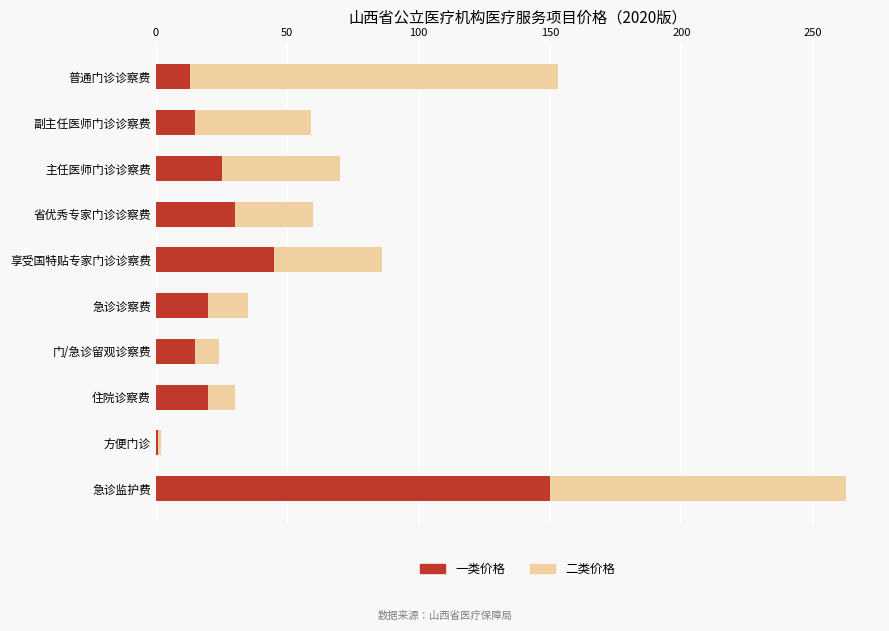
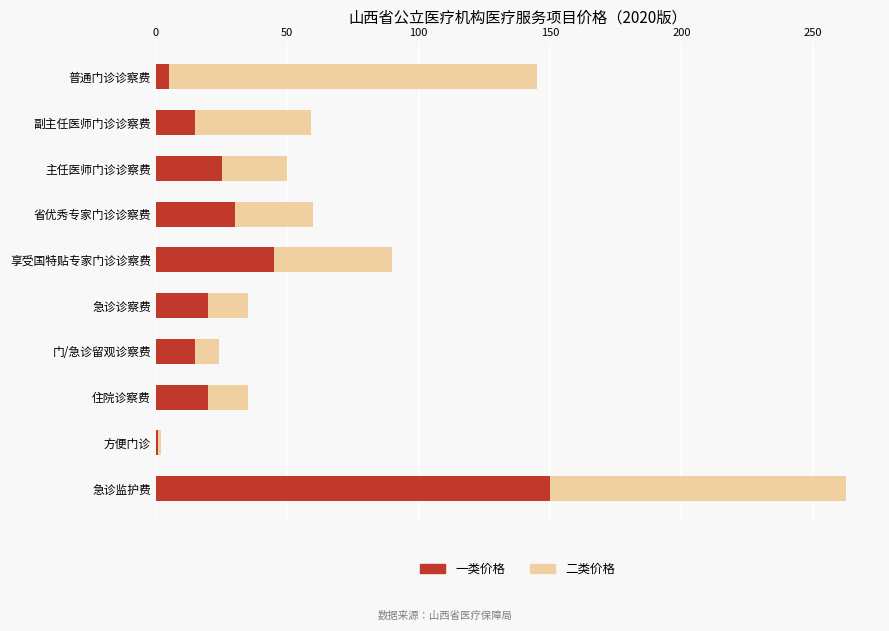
一类价格, 普通门诊诊察费: 13 -> 5
二类价格, 主任医师门诊诊察费: 45 -> 25
二类价格, 享受国特贴专家门诊诊察费: 41 -> 45
二类价格, 住院诊察费: 10 -> 15
